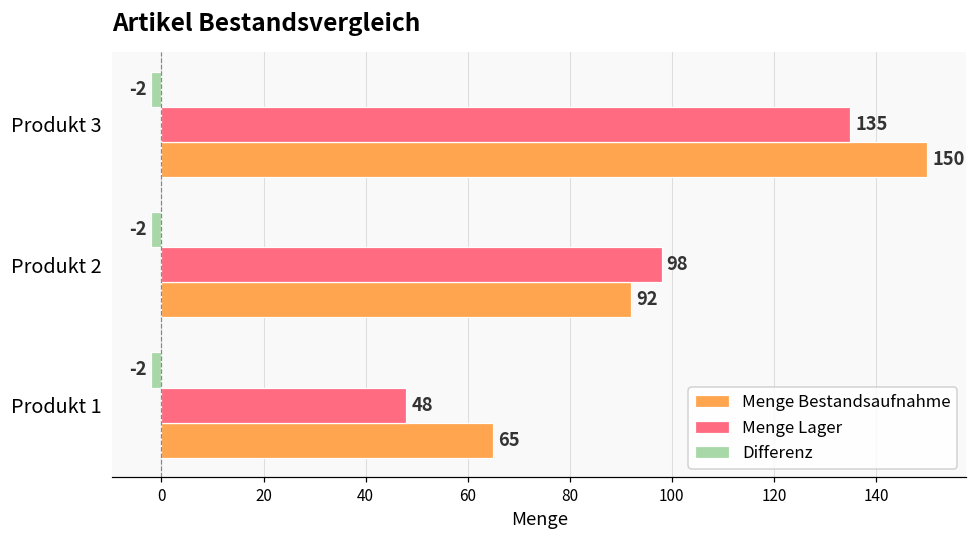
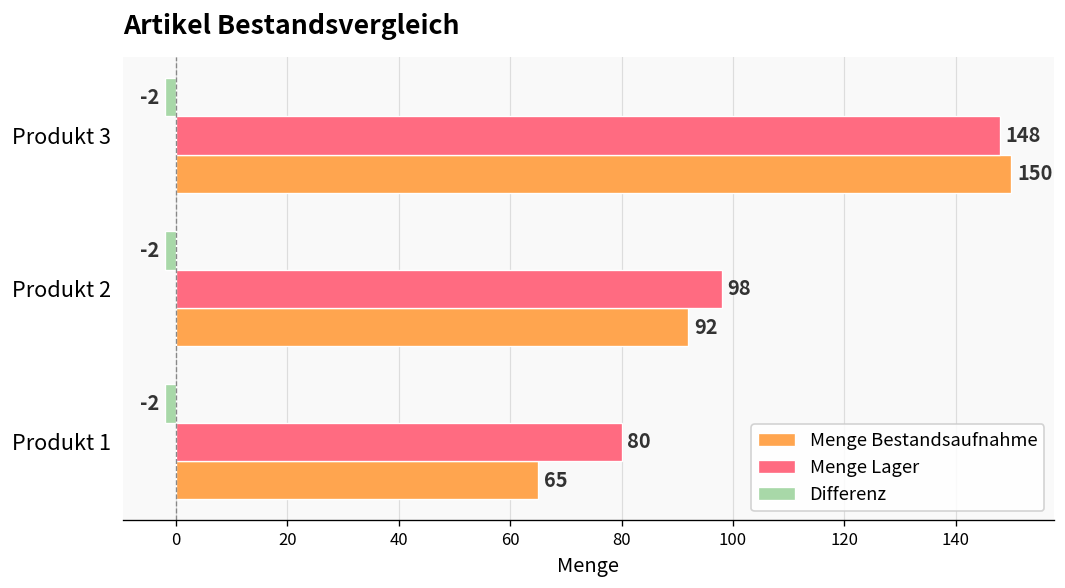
Menge Lager, Produkt 3: 135 -> 148
Menge Lager, Produkt 1: 48 -> 80
